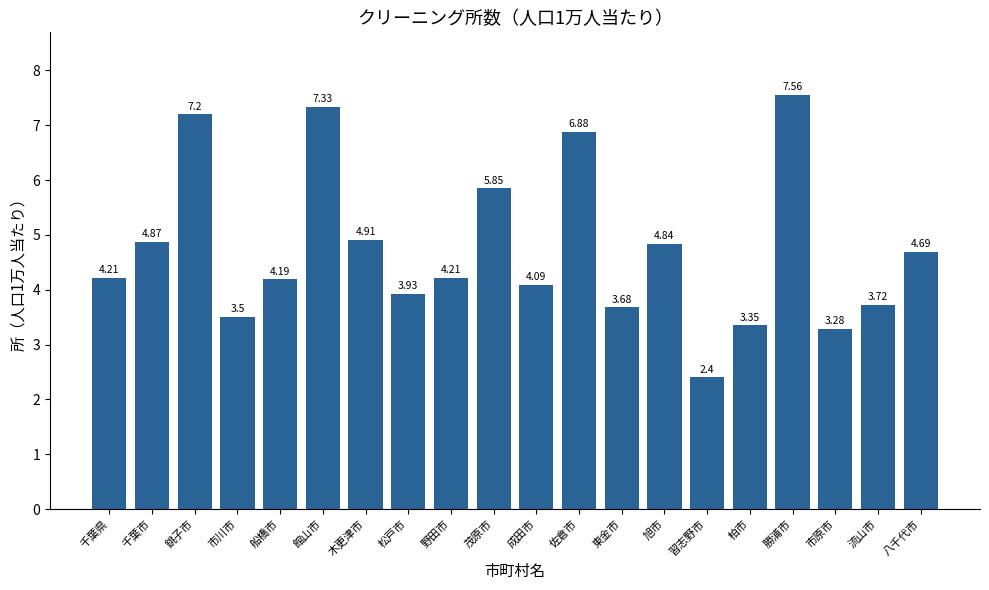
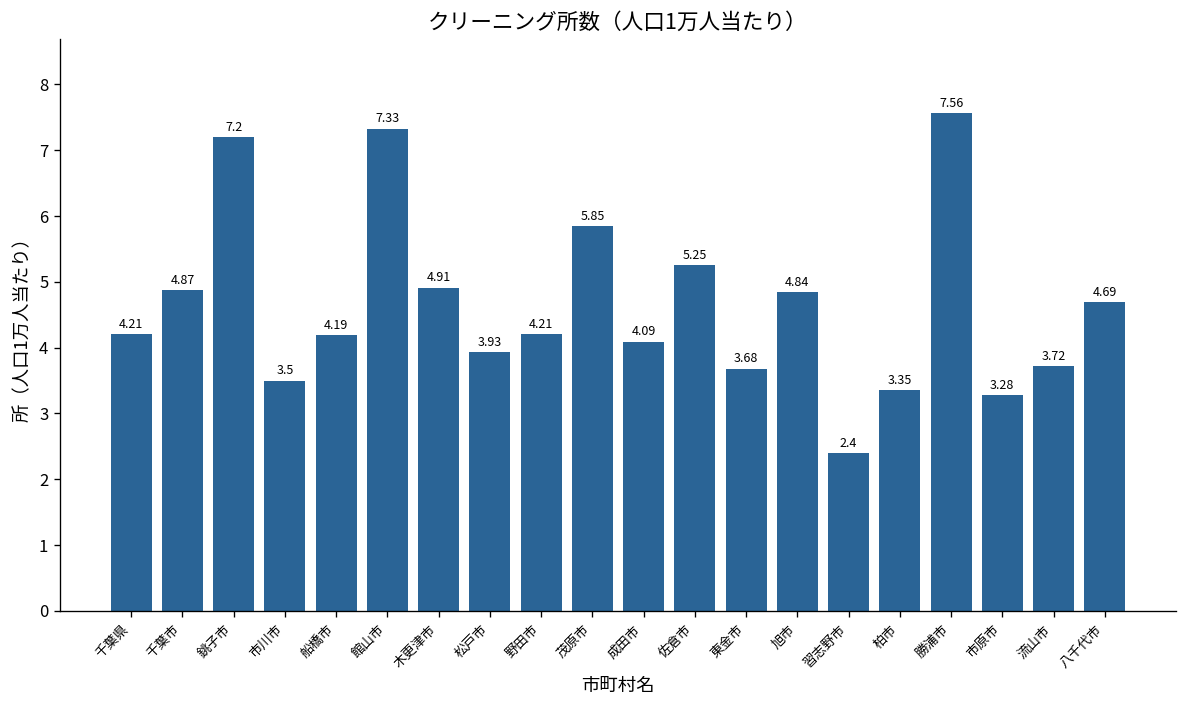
佐倉市: 6.88 -> 5.25
